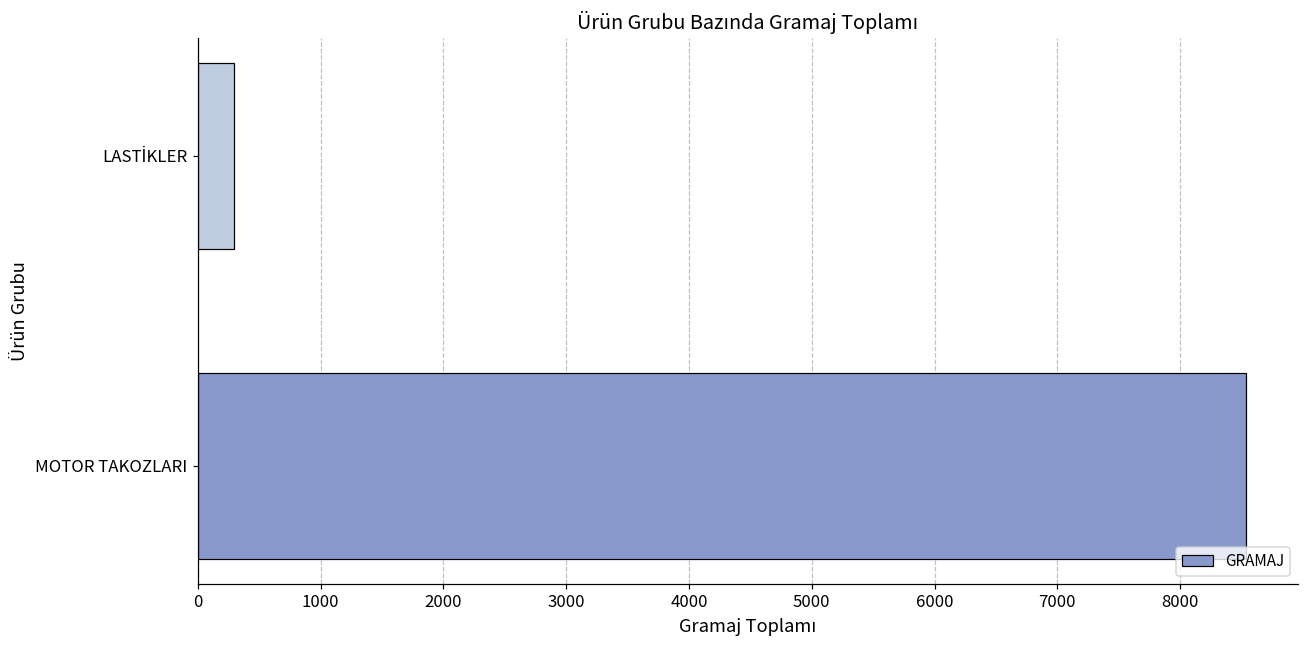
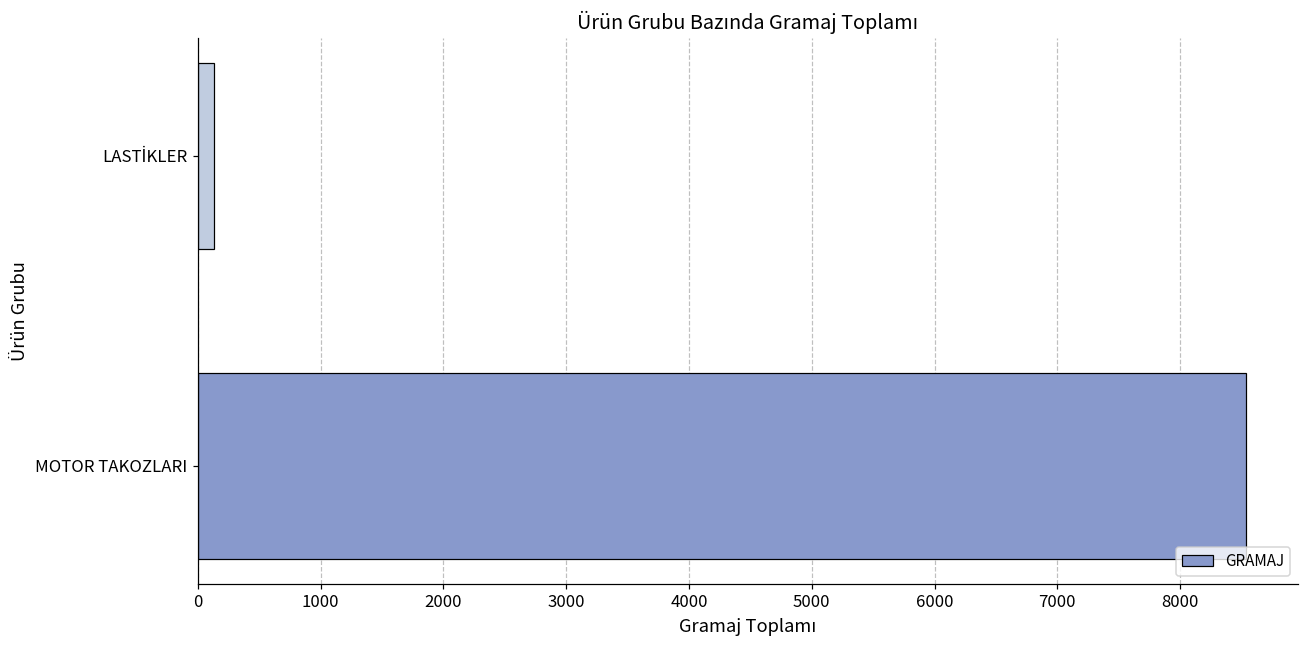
LASTİKLER: 300 -> 130
